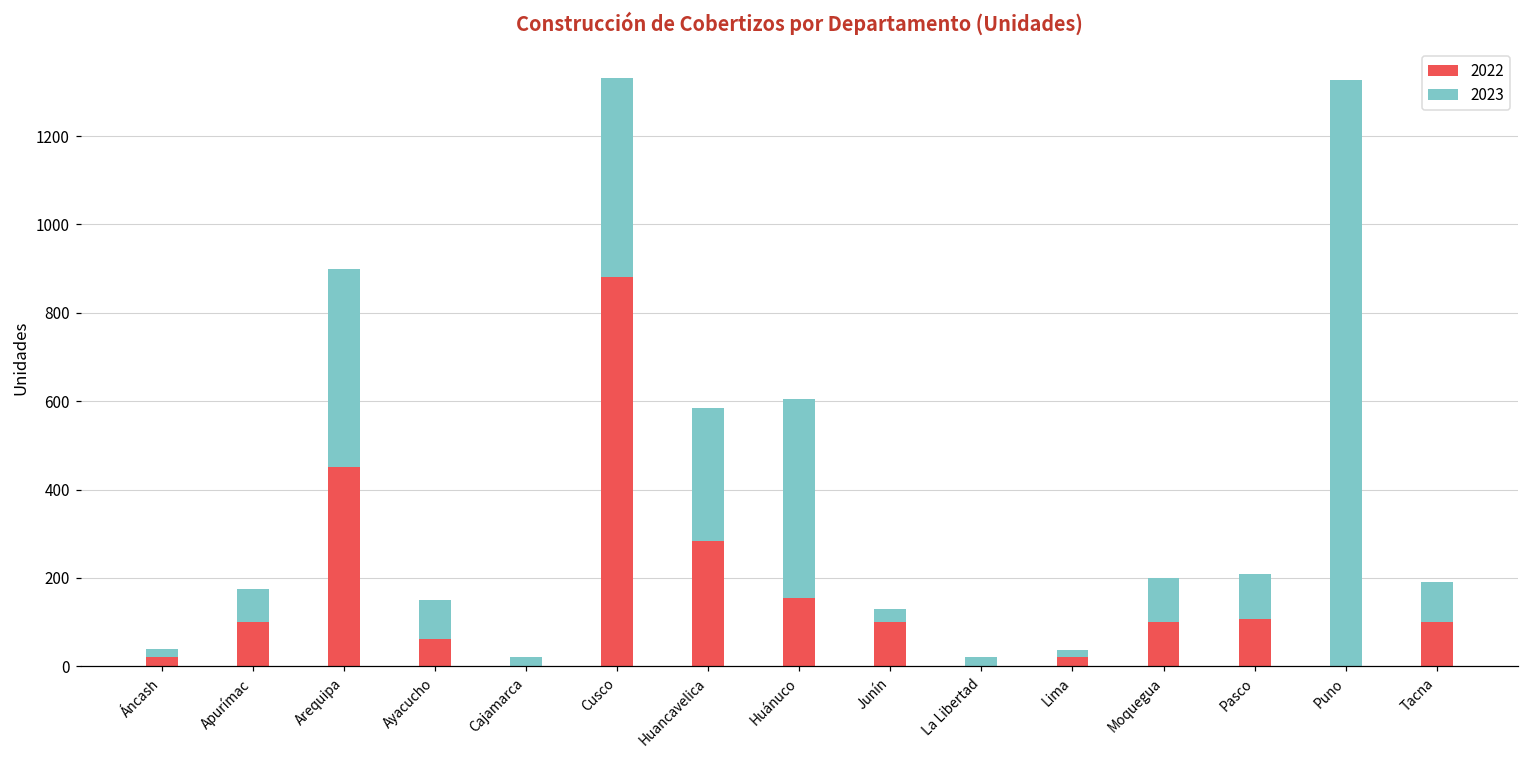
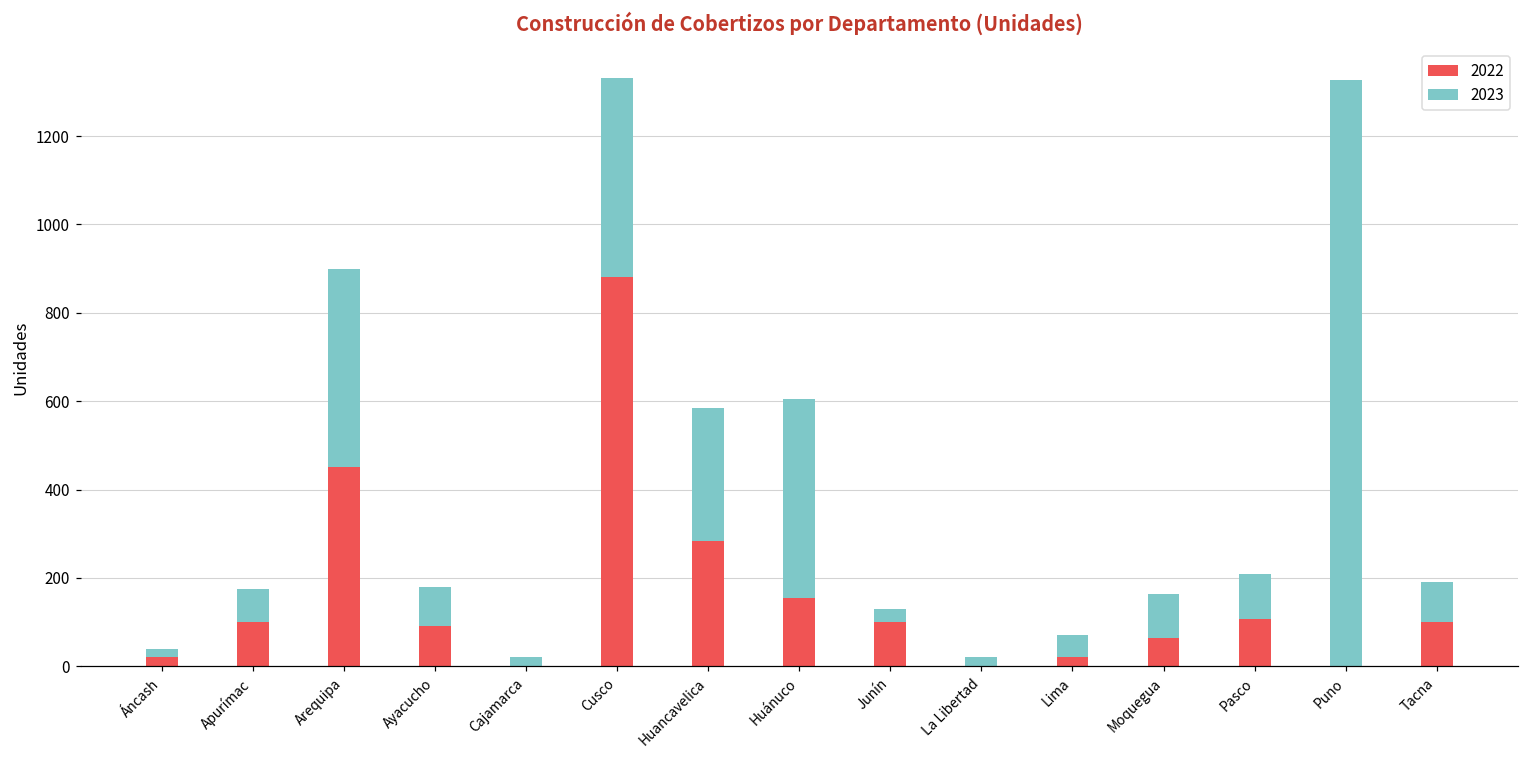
2022, Ayacucho: 60 -> 90
2023, Lima: 20 -> 50
2022, Moquegua: 100 -> 60
